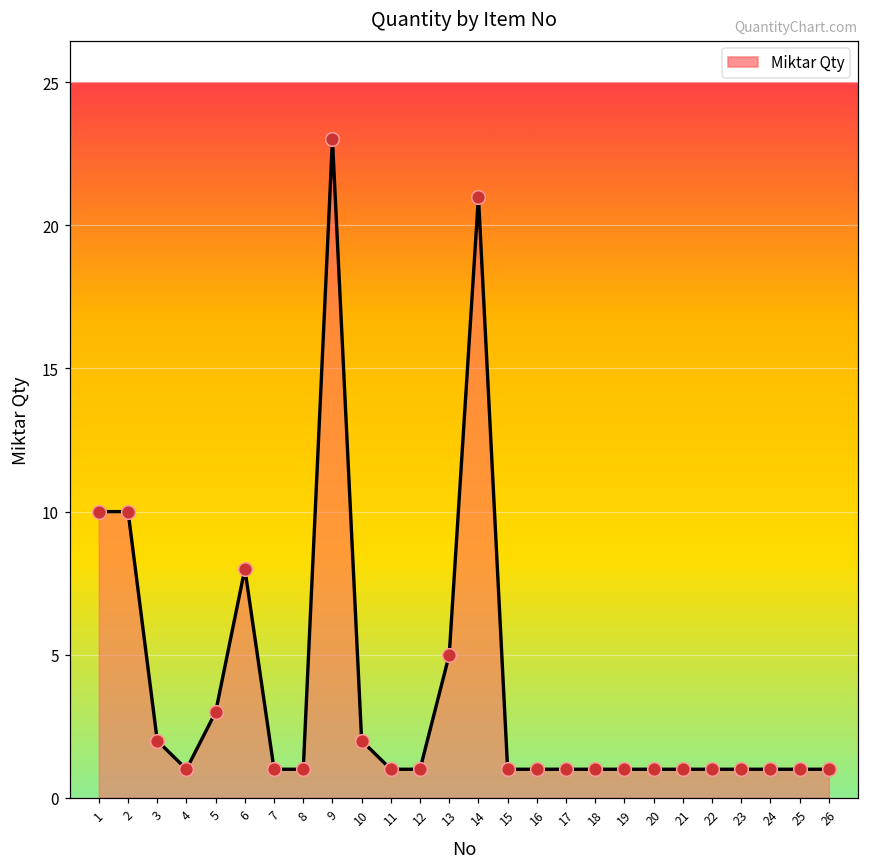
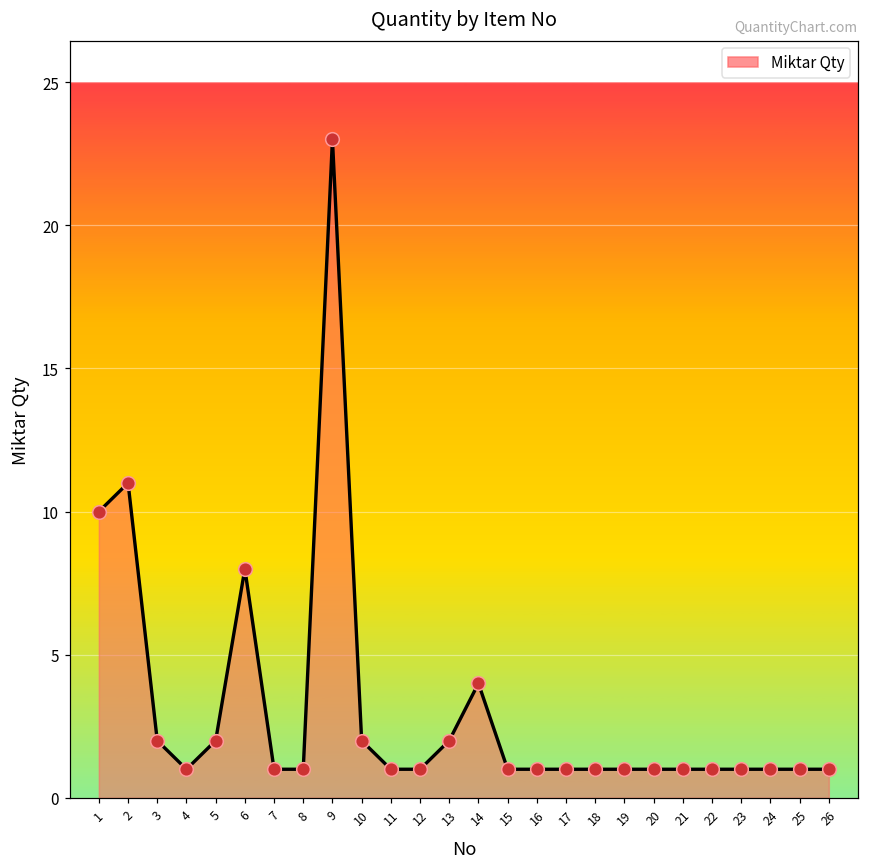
2: 10 -> 11
5: 3 -> 2
13: 5 -> 2
14: 21 -> 4
